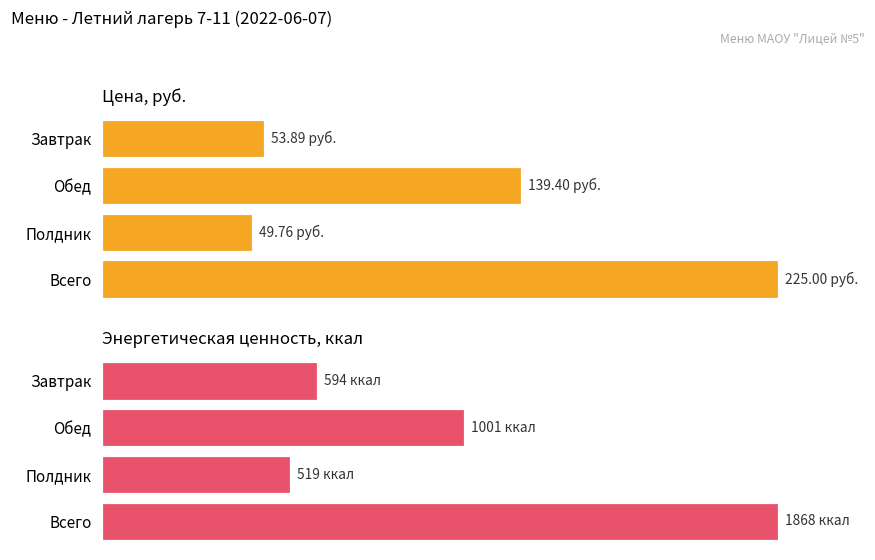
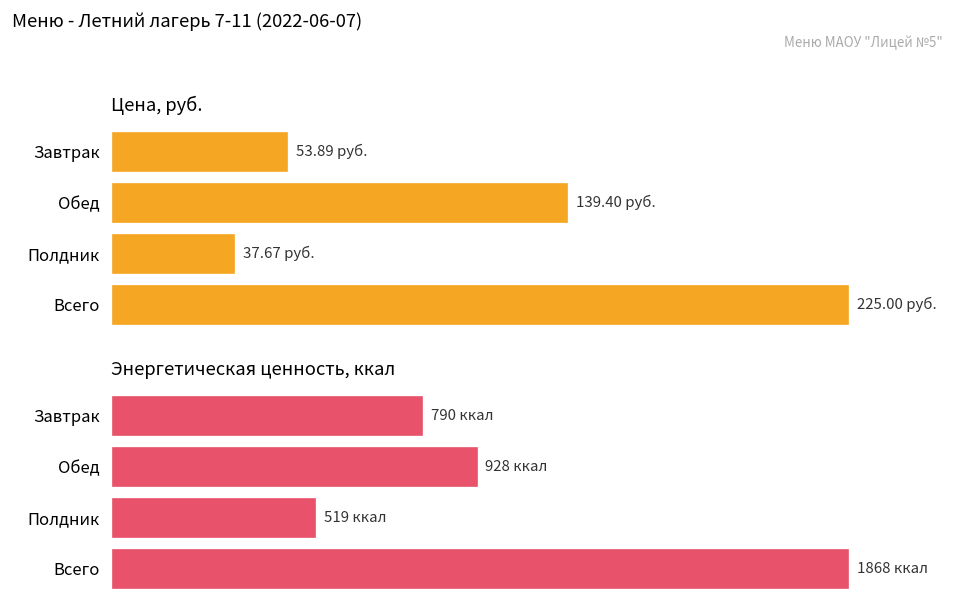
Цена, руб., Полдник: 49.76 -> 37.67
Энергетическая ценность, ккал, Завтрак: 594 -> 790
Энергетическая ценность, ккал, Обед: 1001 -> 928
